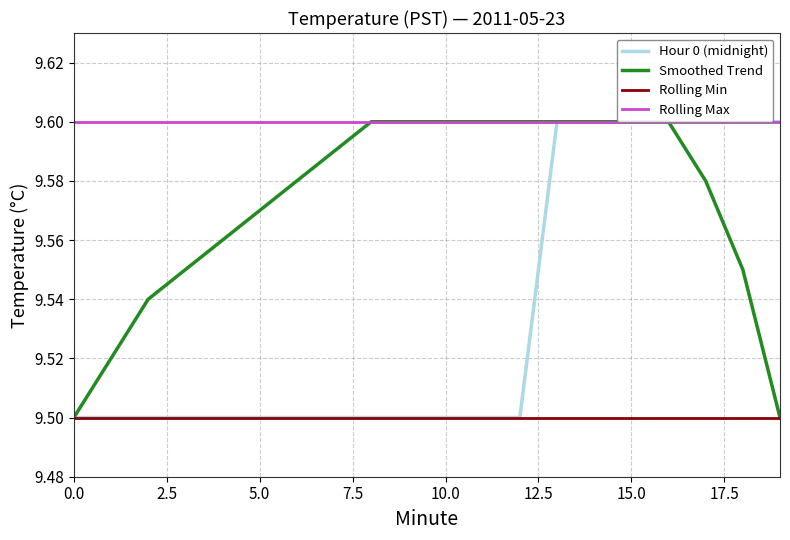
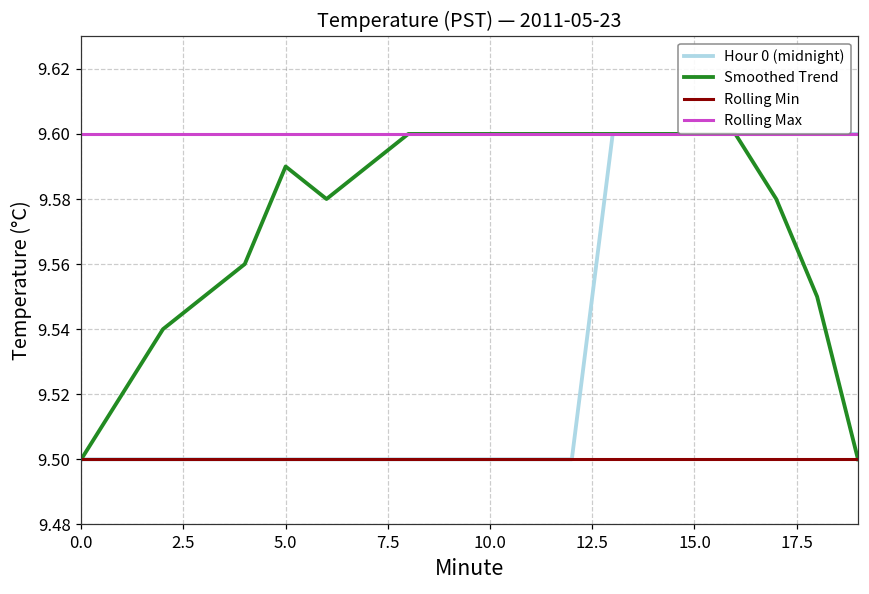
Smoothed Trend, 5.0: 9.57 -> 9.59
